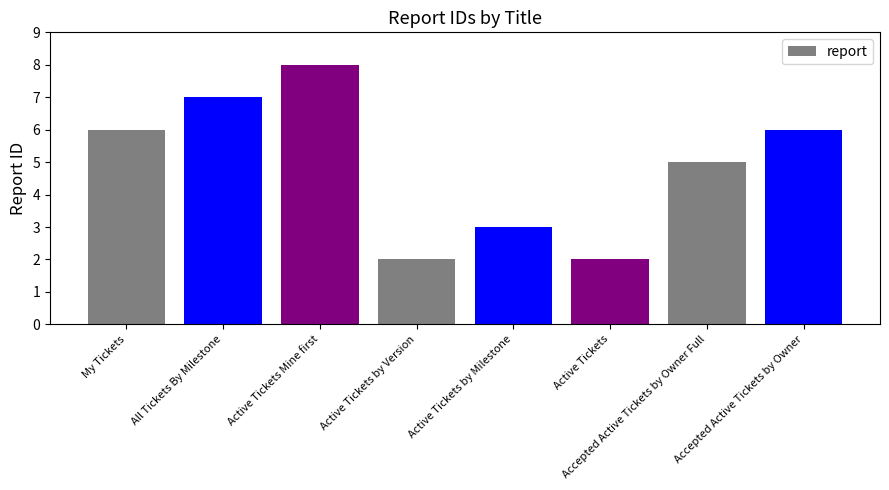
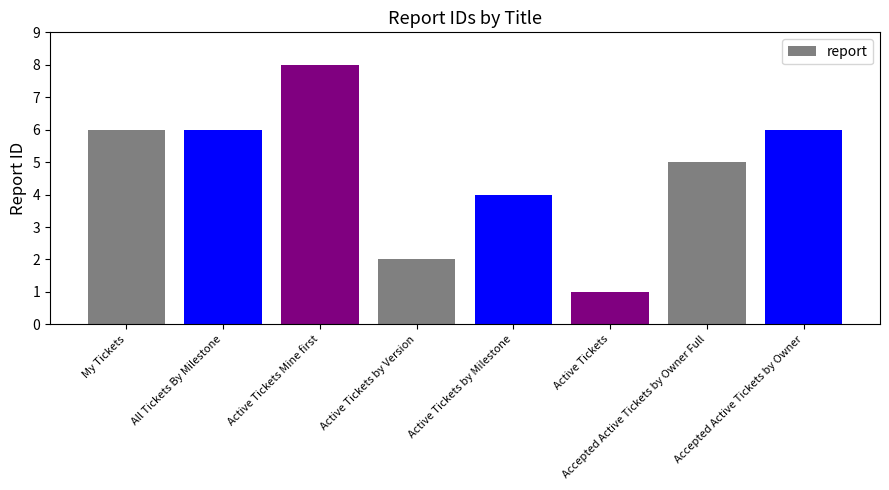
All Tickets By Milestone: 7 -> 6
Active Tickets by Milestone: 3 -> 4
Active Tickets: 2 -> 1
